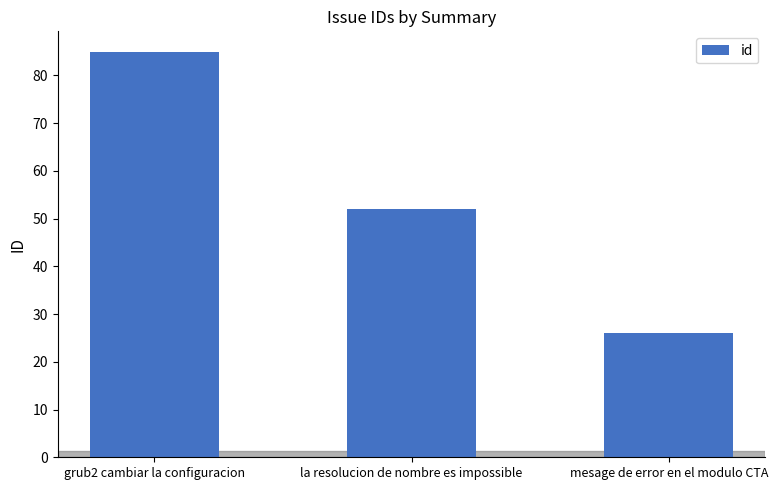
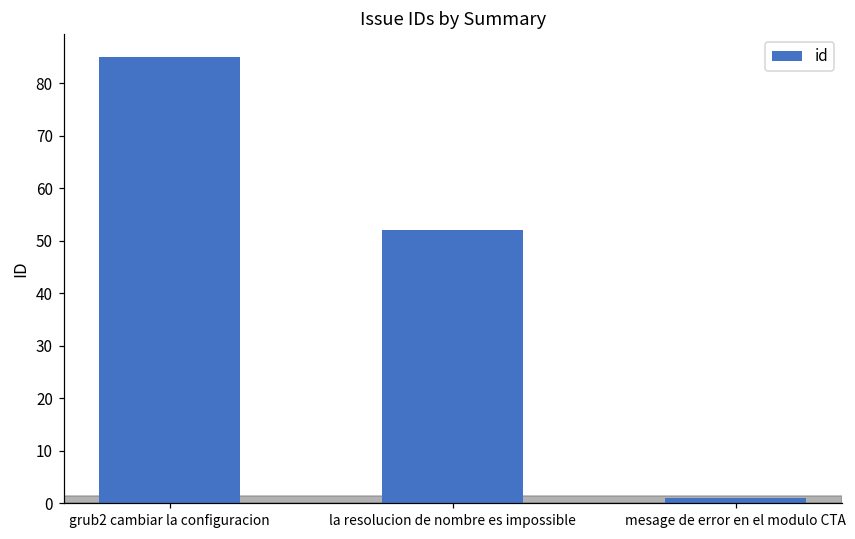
mesage de error en el modulo CTA: 26 -> 1
